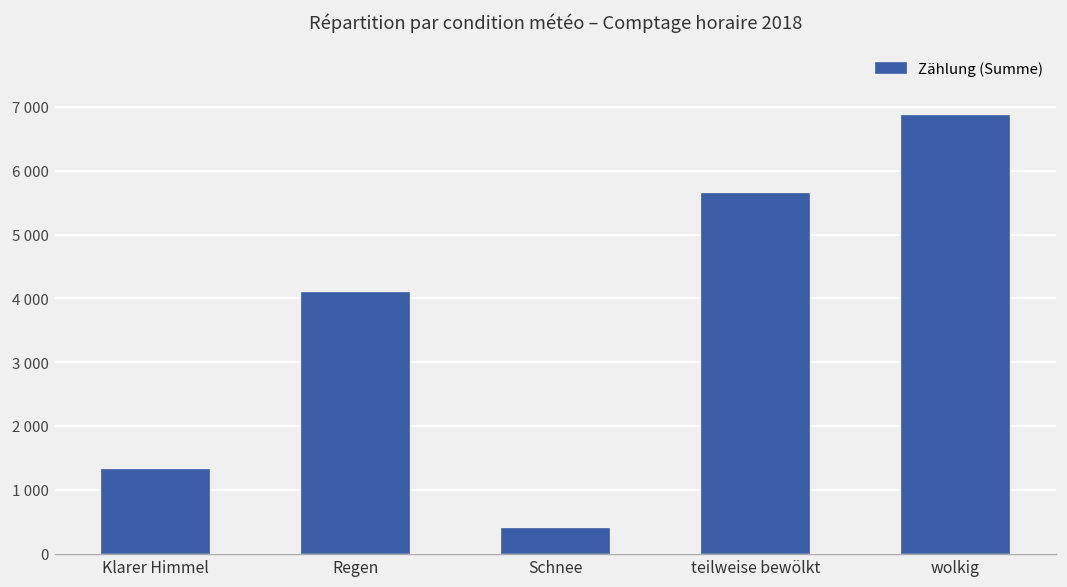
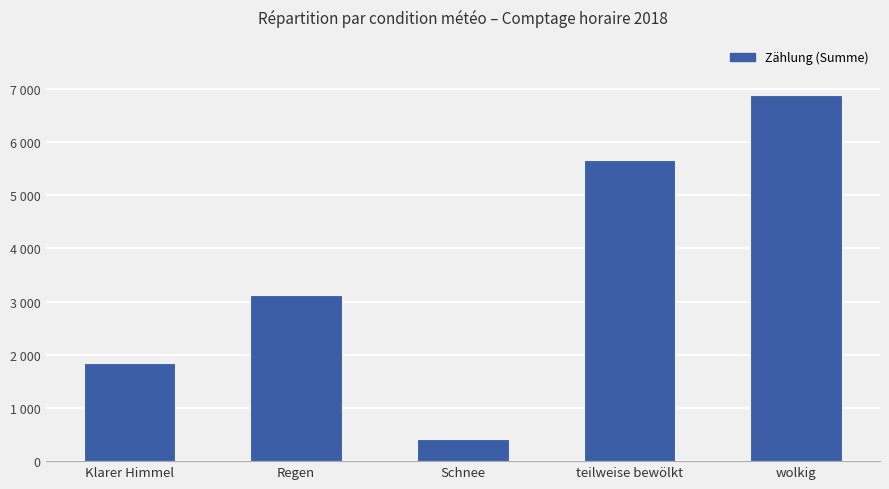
Klarer Himmel: 1300 -> 1800
Regen: 4100 -> 3100
